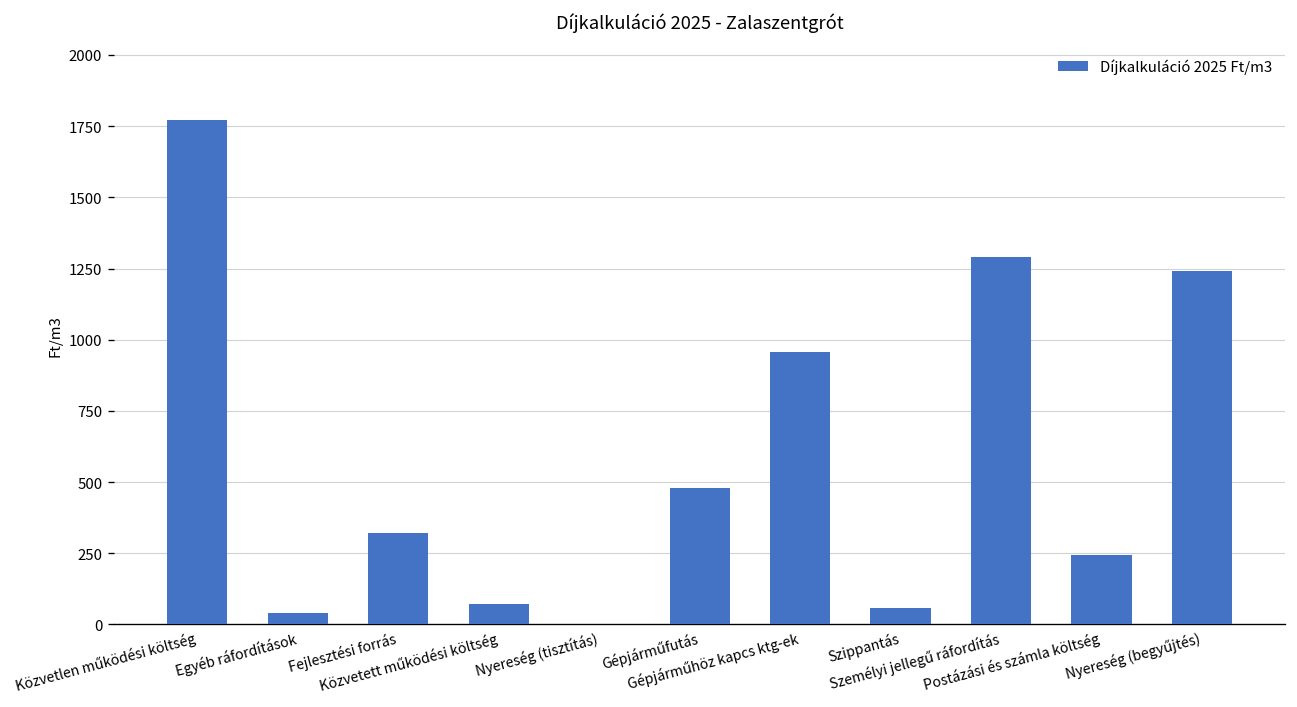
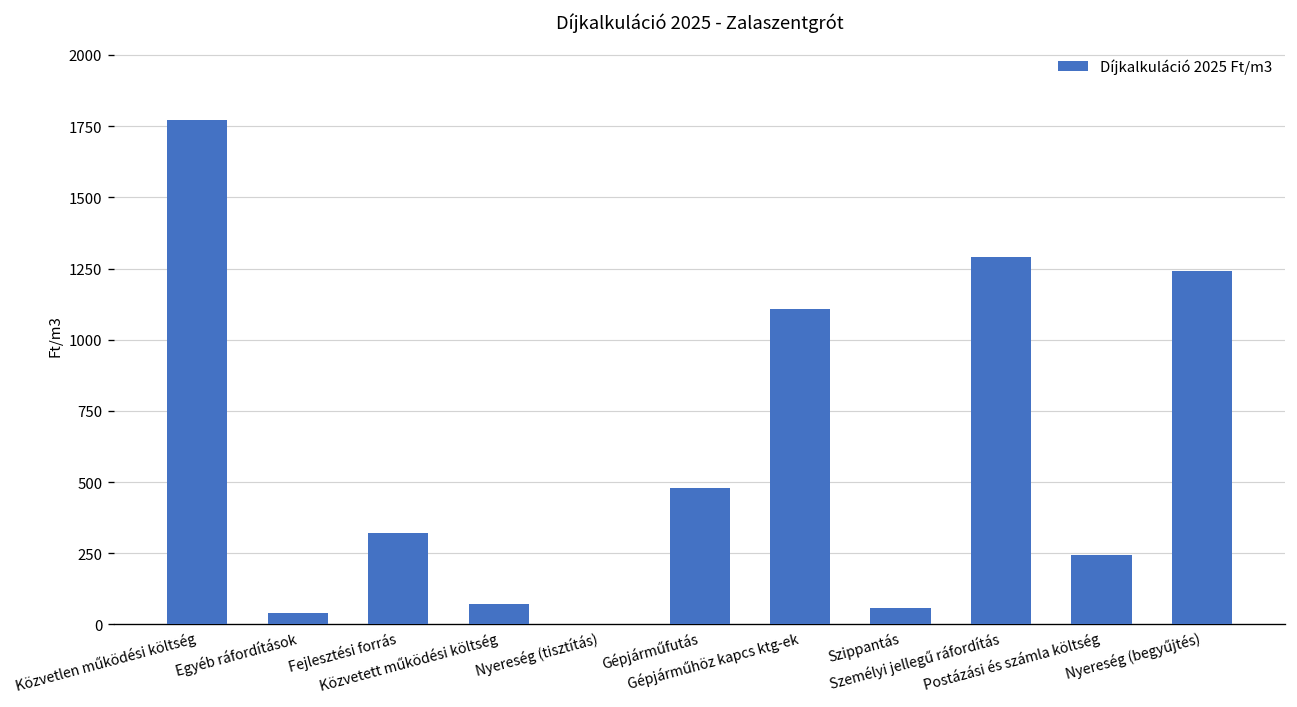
Gépjárműhöz kapcs ktg-ek: 960 -> 1110
